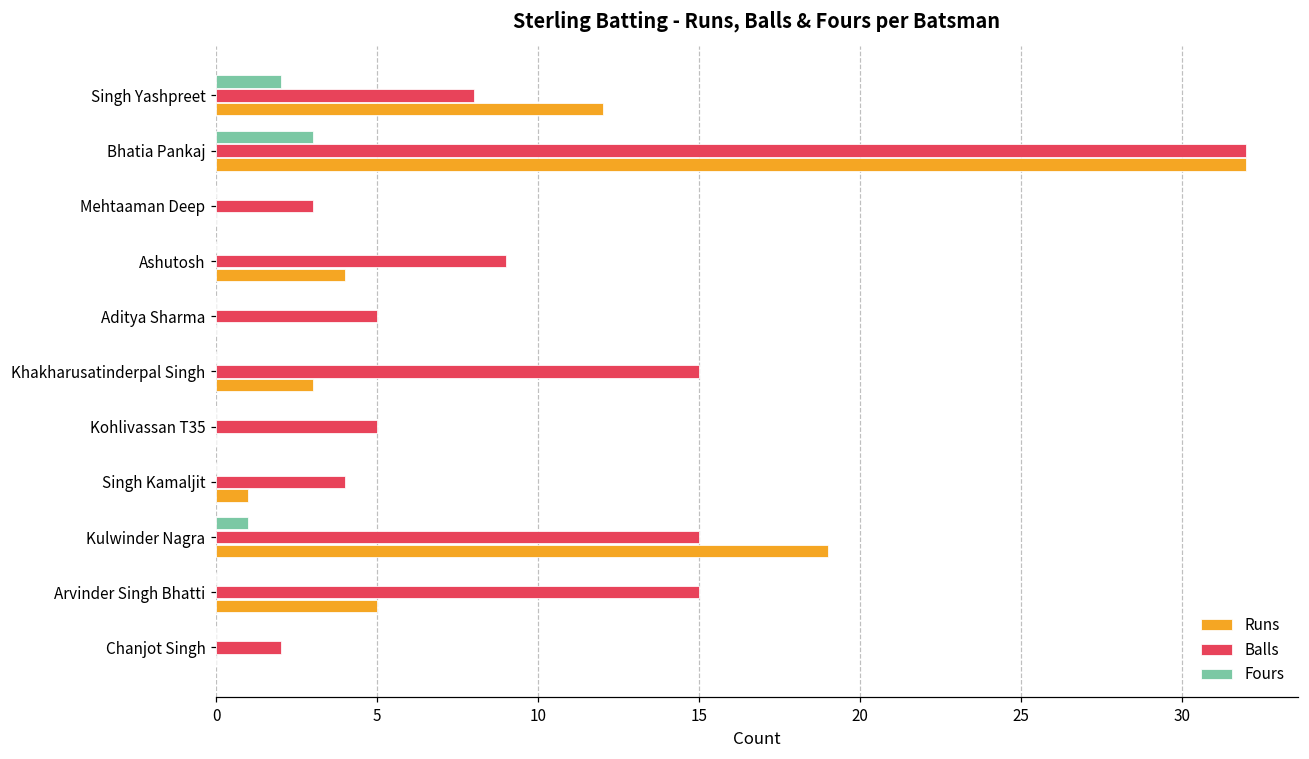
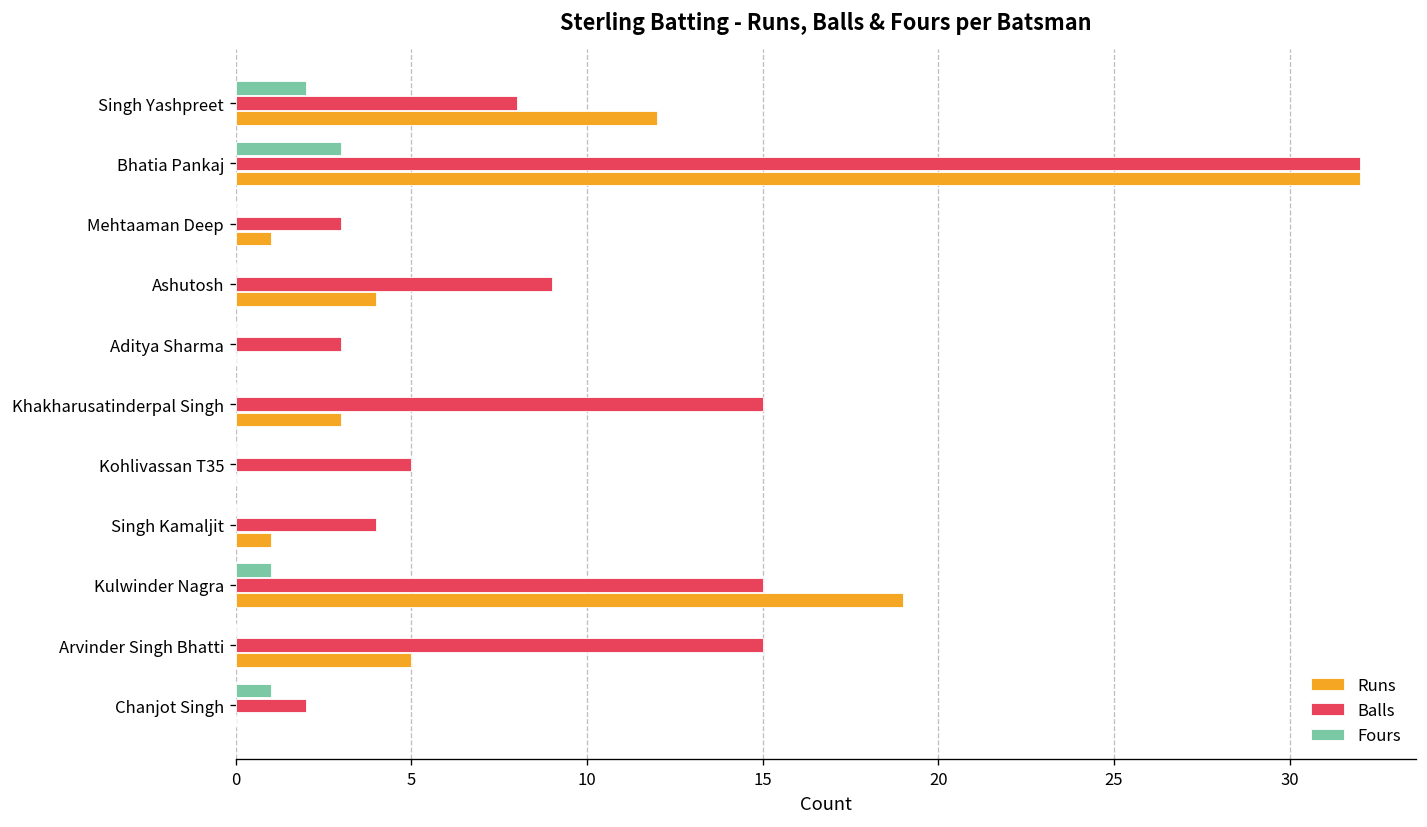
Runs, Mehtaaman Deep: 0 -> 1
Balls, Aditya Sharma: 5 -> 3
Fours, Chanjot Singh: 0 -> 1
